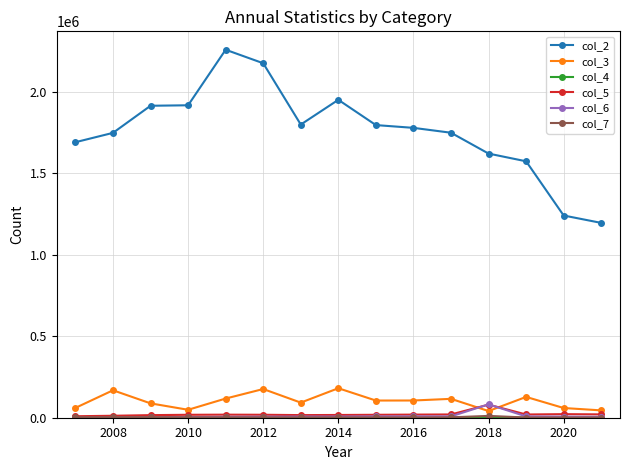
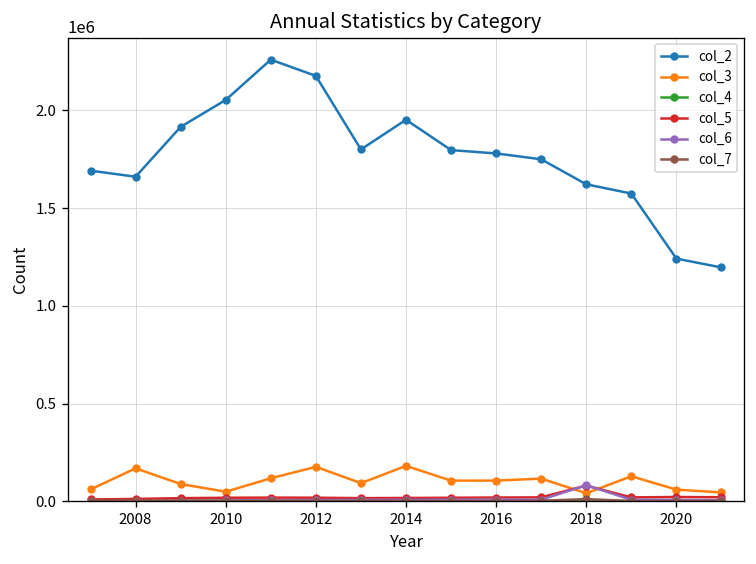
col_2, 2008: 1750000 -> 1660000
col_2, 2010: 1920000 -> 2050000
